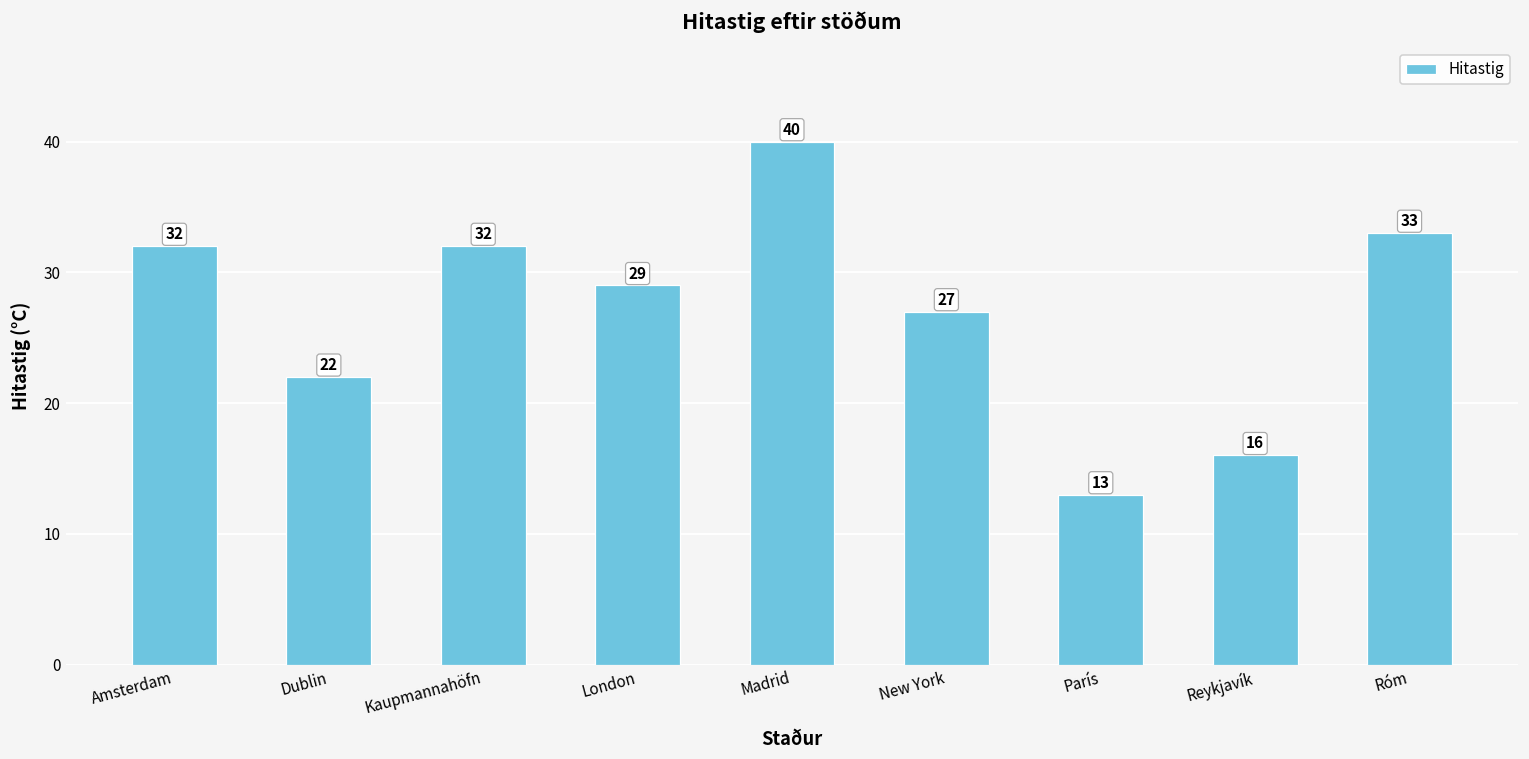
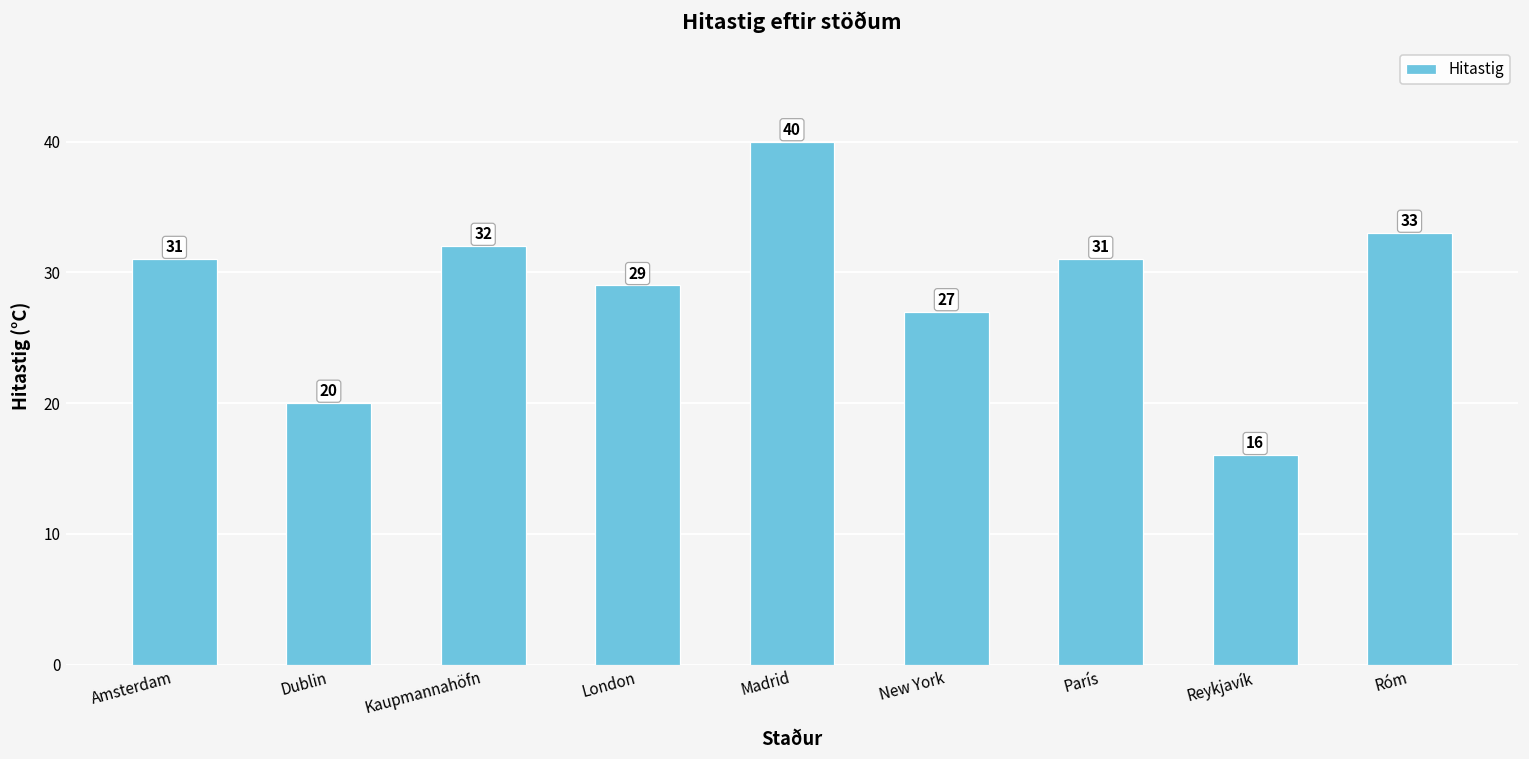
Amsterdam: 32 -> 31
Dublin: 22 -> 20
París: 13 -> 31
